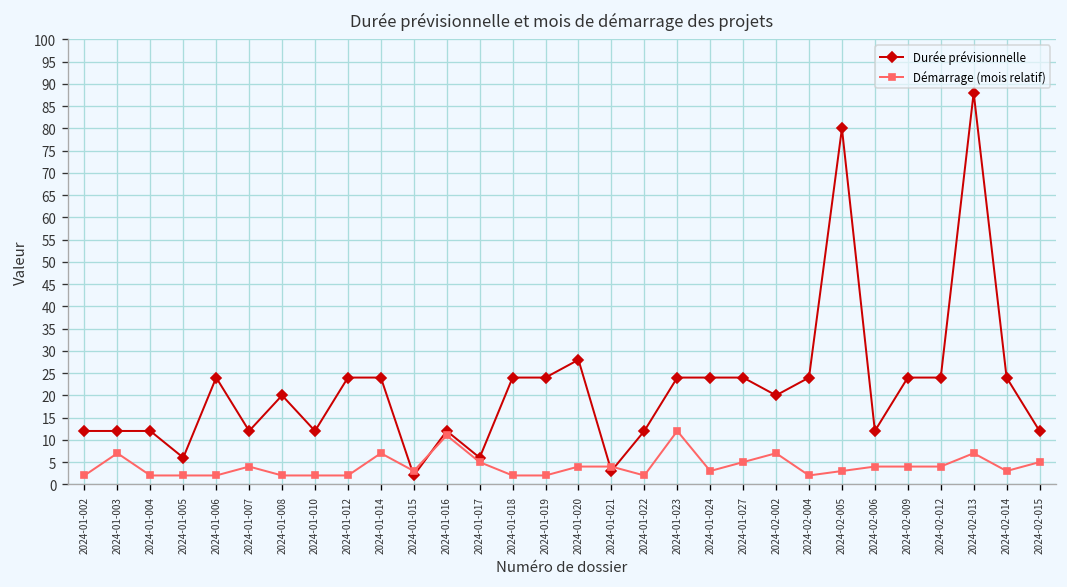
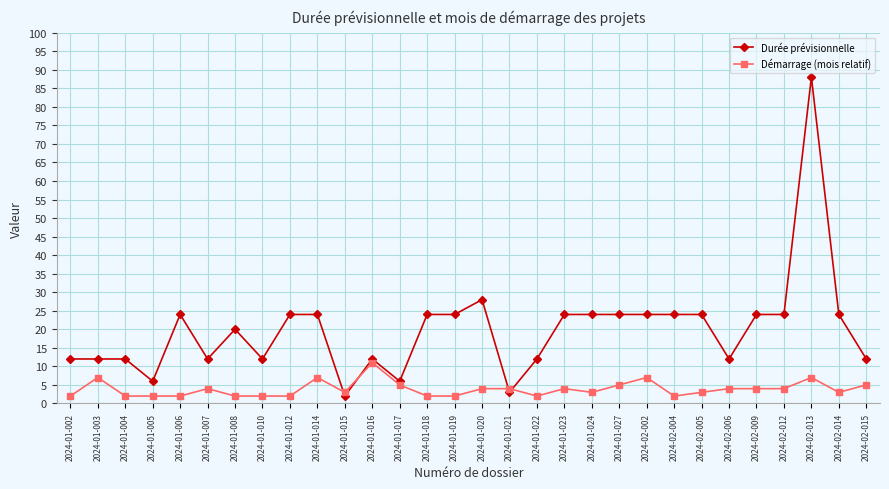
Démarrage (mois relatif), 2024-01-023: 12 -> 4
Durée prévisionnelle, 2024-02-002: 20 -> 24
Durée prévisionnelle, 2024-02-005: 80 -> 24
